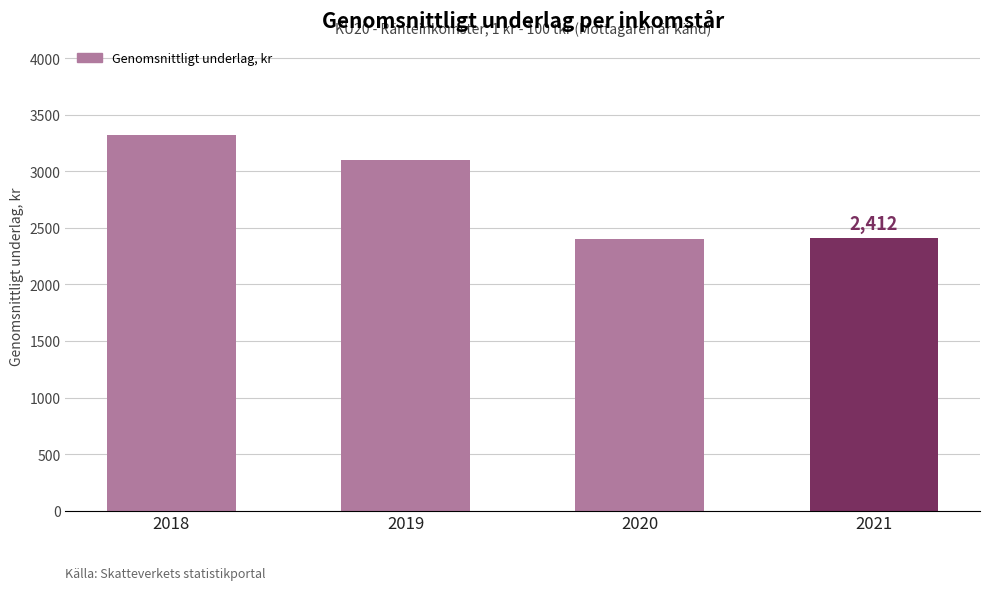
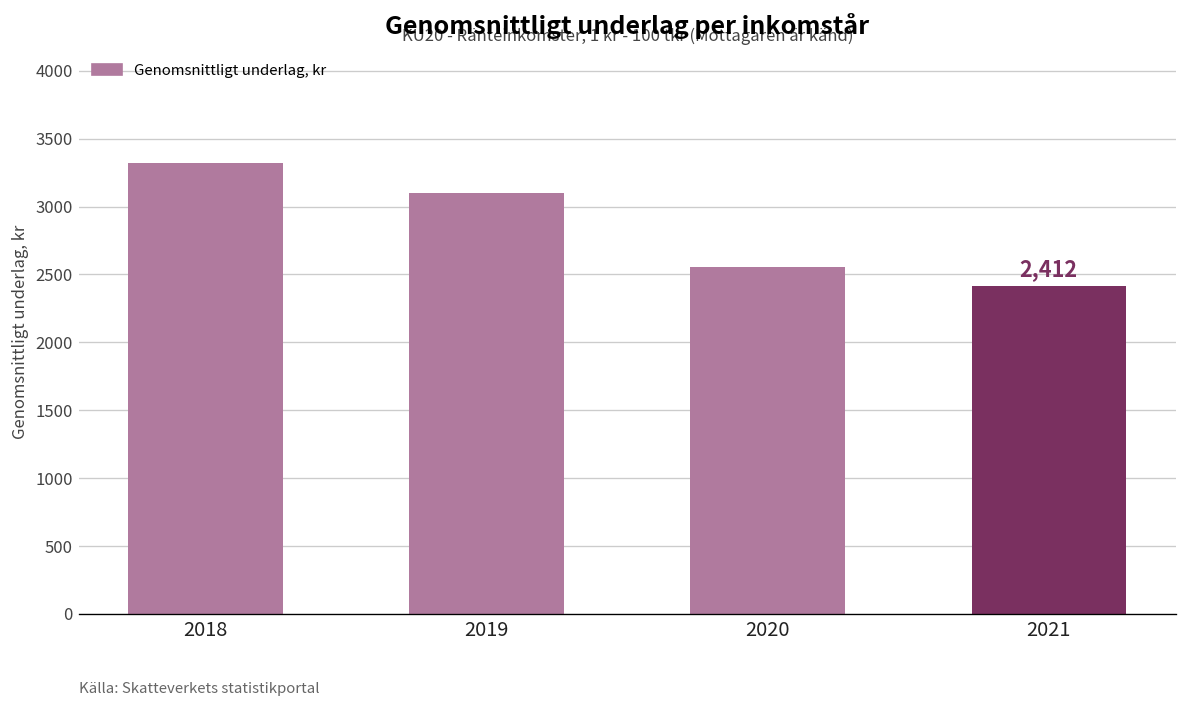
2020: 2400 -> 2560
